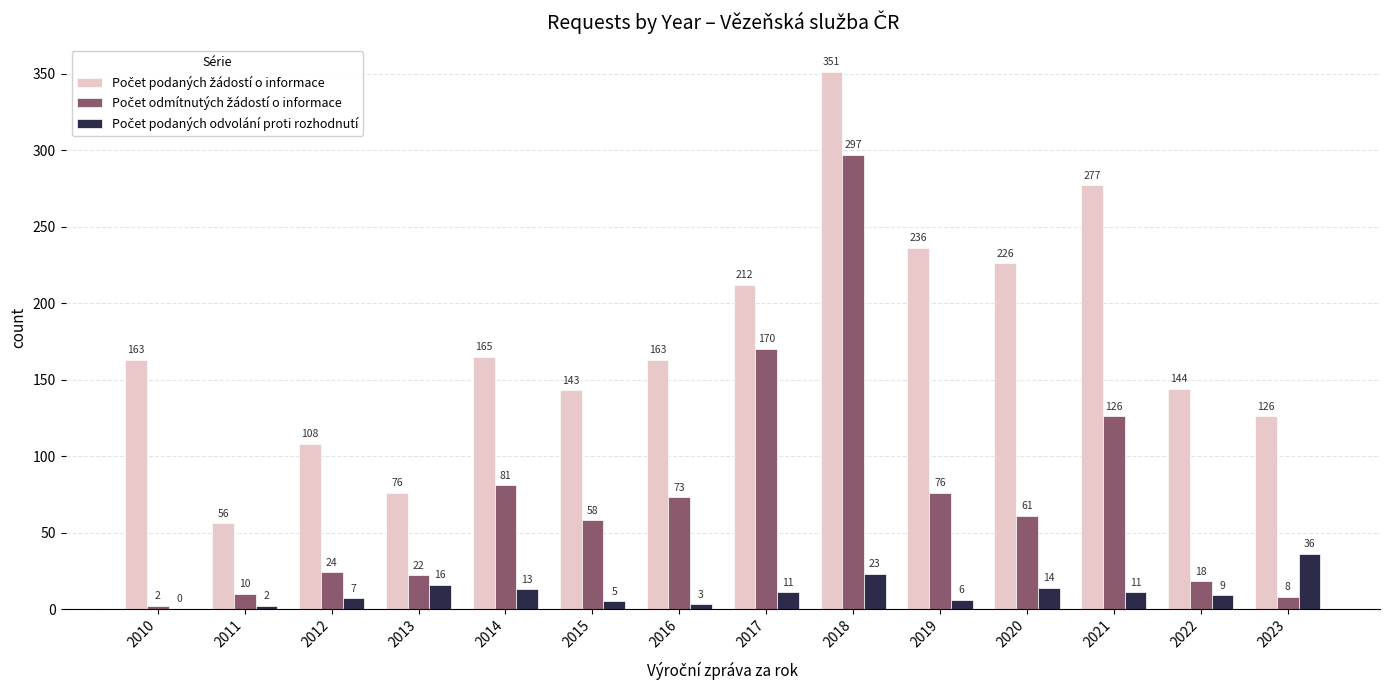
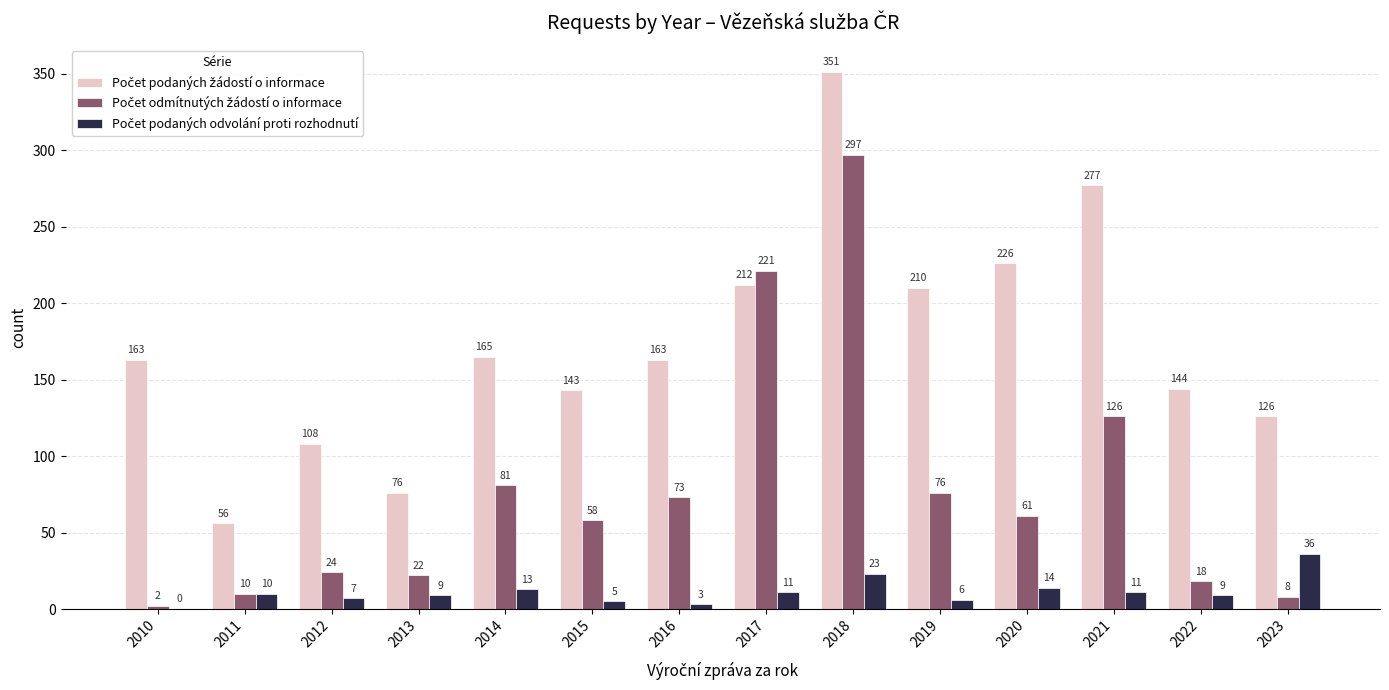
Počet podaných odvolání proti rozhodnutí, 2011: 2 -> 10
Počet podaných odvolání proti rozhodnutí, 2013: 16 -> 9
Počet odmítnutých žádostí o informace, 2017: 170 -> 221
Počet podaných žádostí o informace, 2019: 236 -> 210
